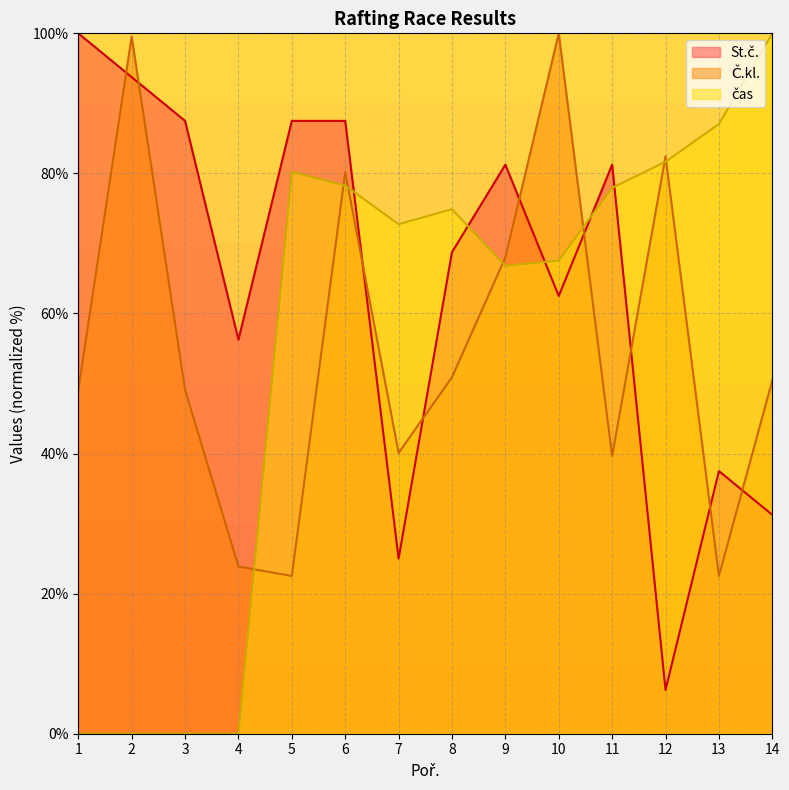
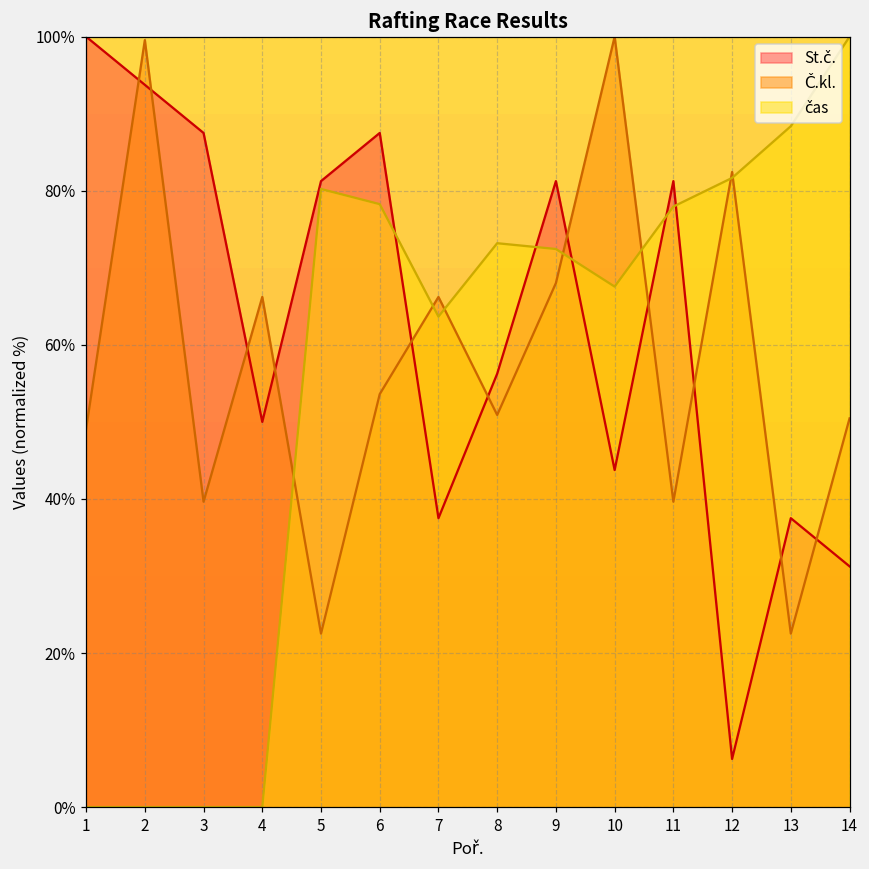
Č.kl., 3: 49% -> 40%
St.č., 4: 56% -> 50%
Č.kl., 4: 24% -> 66%
St.č., 5: 88% -> 81%
Č.kl., 6: 80% -> 54%
St.č., 7: 25% -> 38%
Č.kl., 7: 40% -> 66%
čas, 7: 73% -> 64%
St.č., 8: 69% -> 56%
čas, 8: 75% -> 73%
čas, 9: 67% -> 72%
St.č., 10: 63% -> 44%
čas, 13: 87% -> 88%
